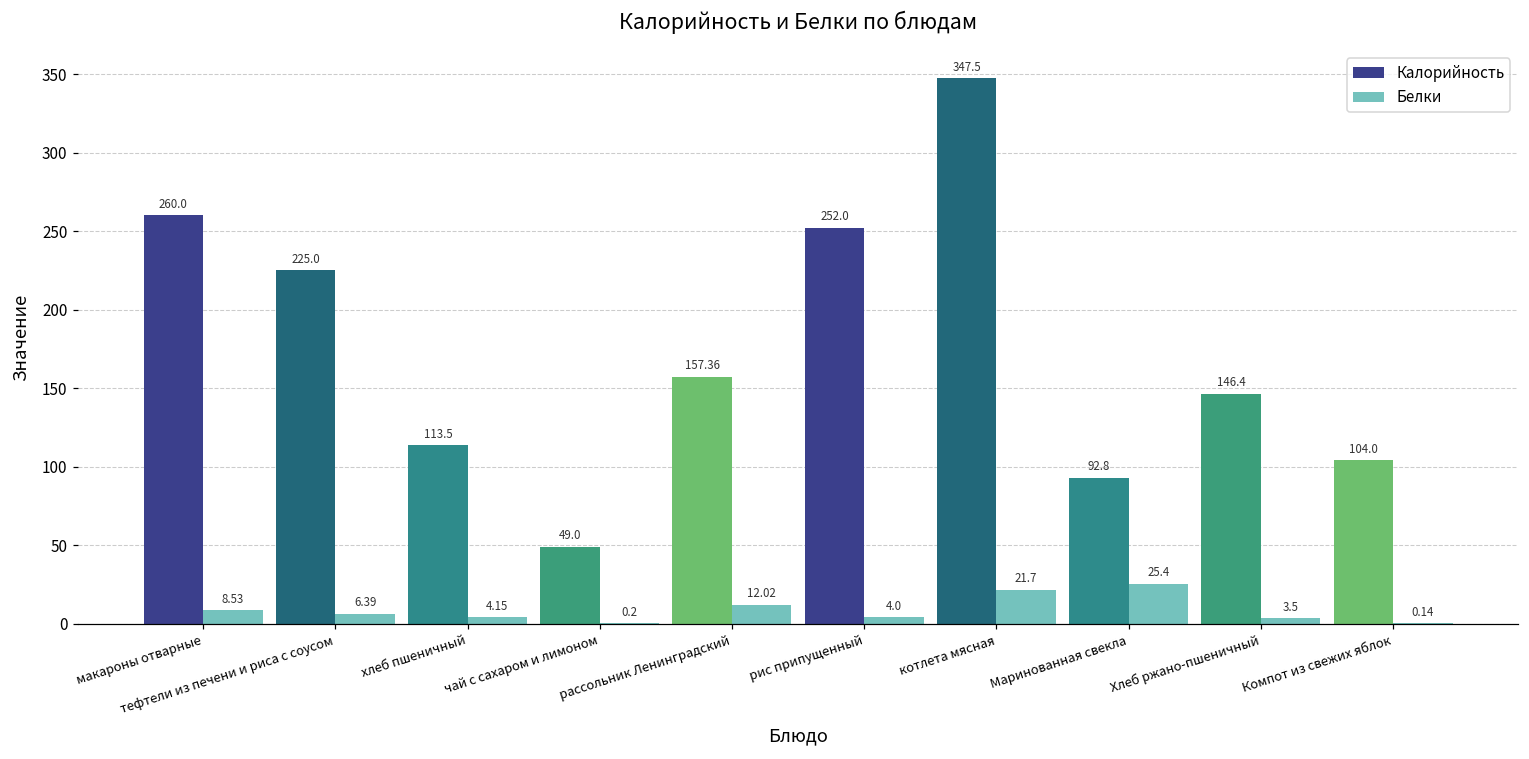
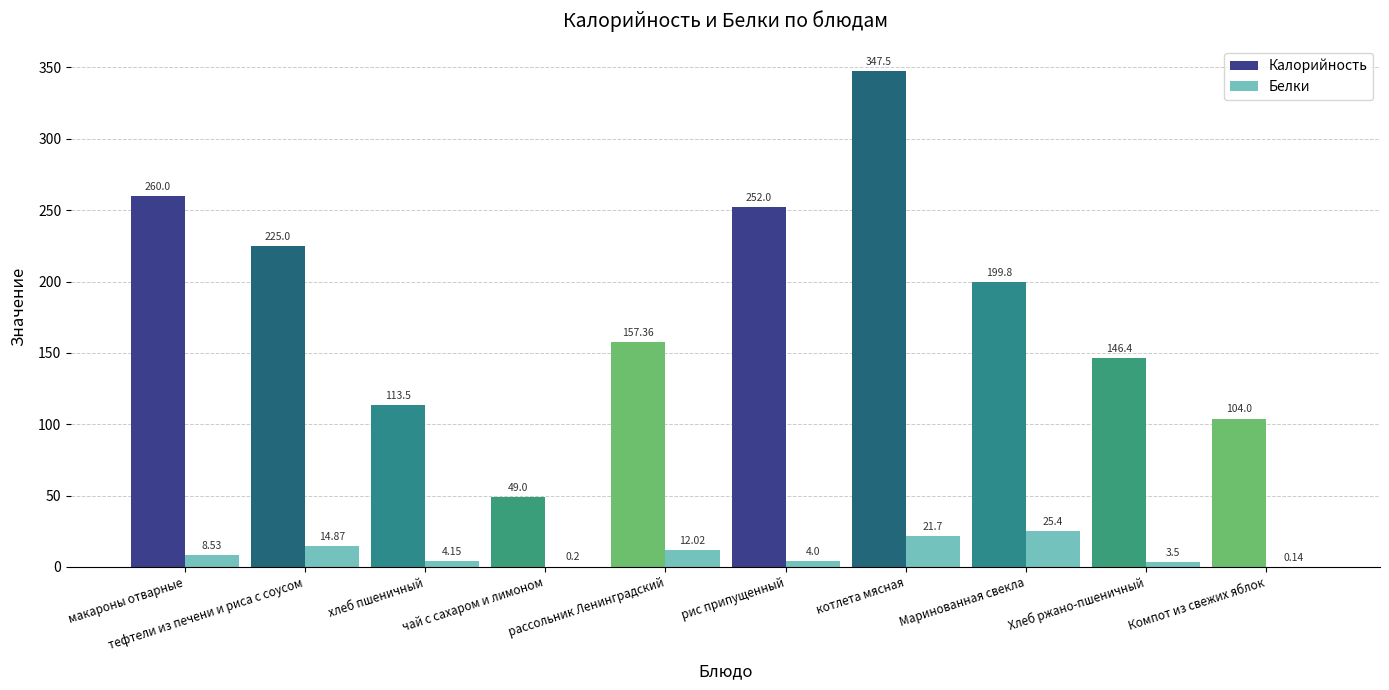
Белки, тефтели из печени и риса с соусом: 6.39 -> 14.87
Калорийность, Маринованная свекла: 92.8 -> 199.8
